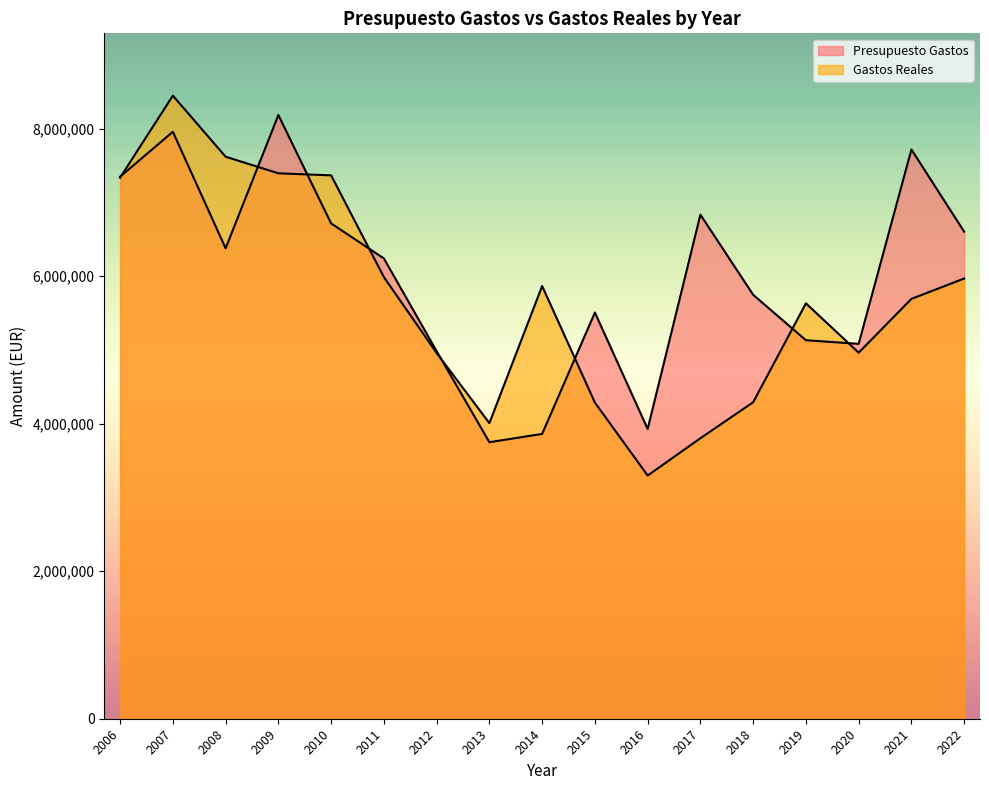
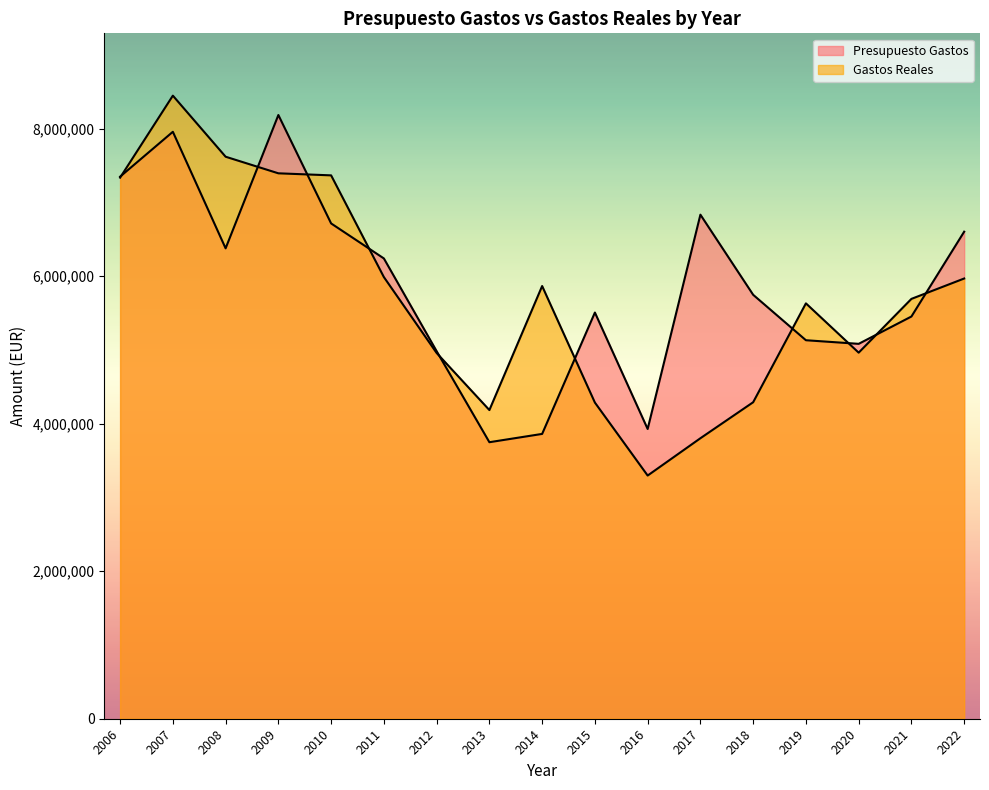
Gastos Reales, 2013: 4,000,000 -> 4,200,000
Presupuesto Gastos, 2021: 7,700,000 -> 5,500,000
